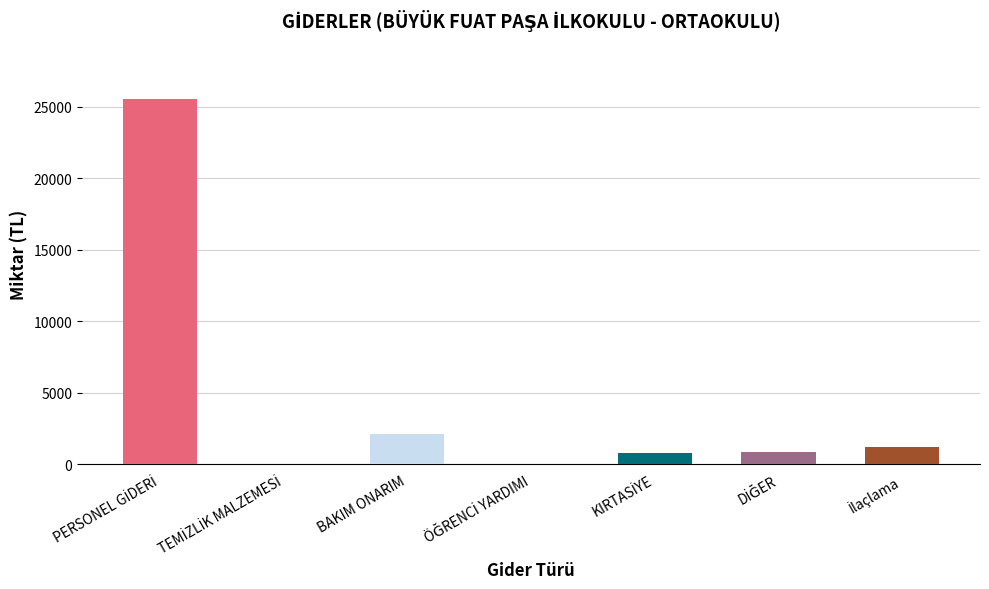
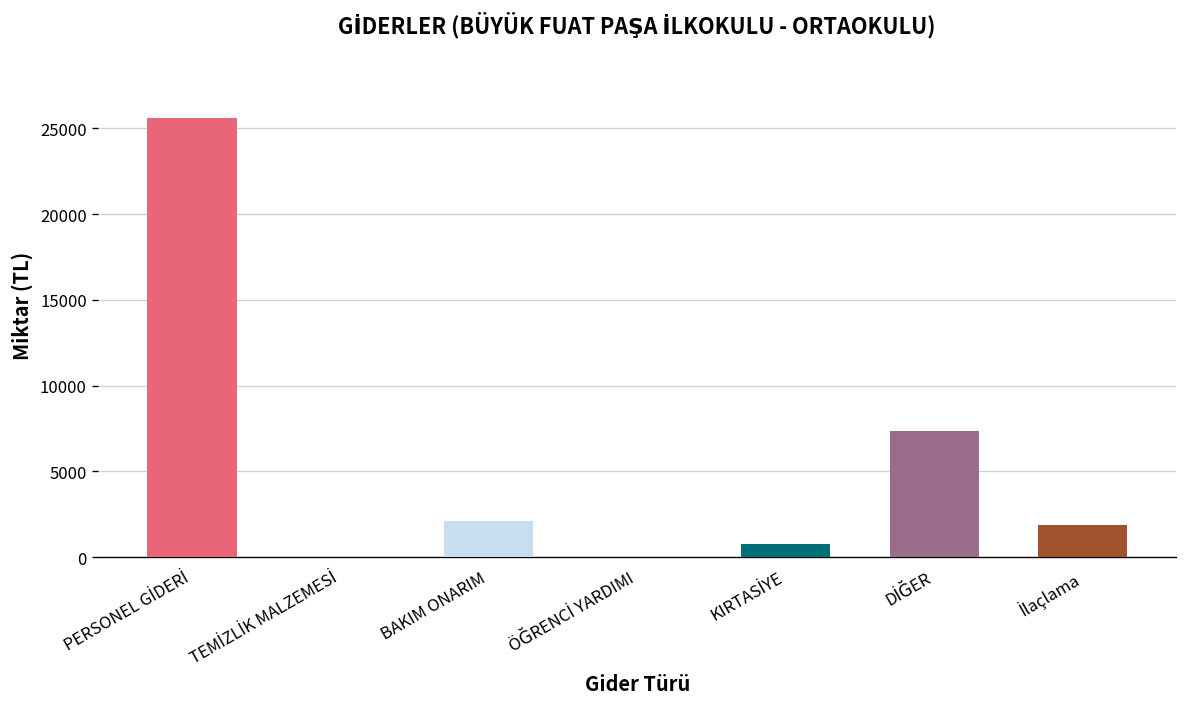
DİĞER: 900 -> 7400
İlaçlama: 1200 -> 1900
